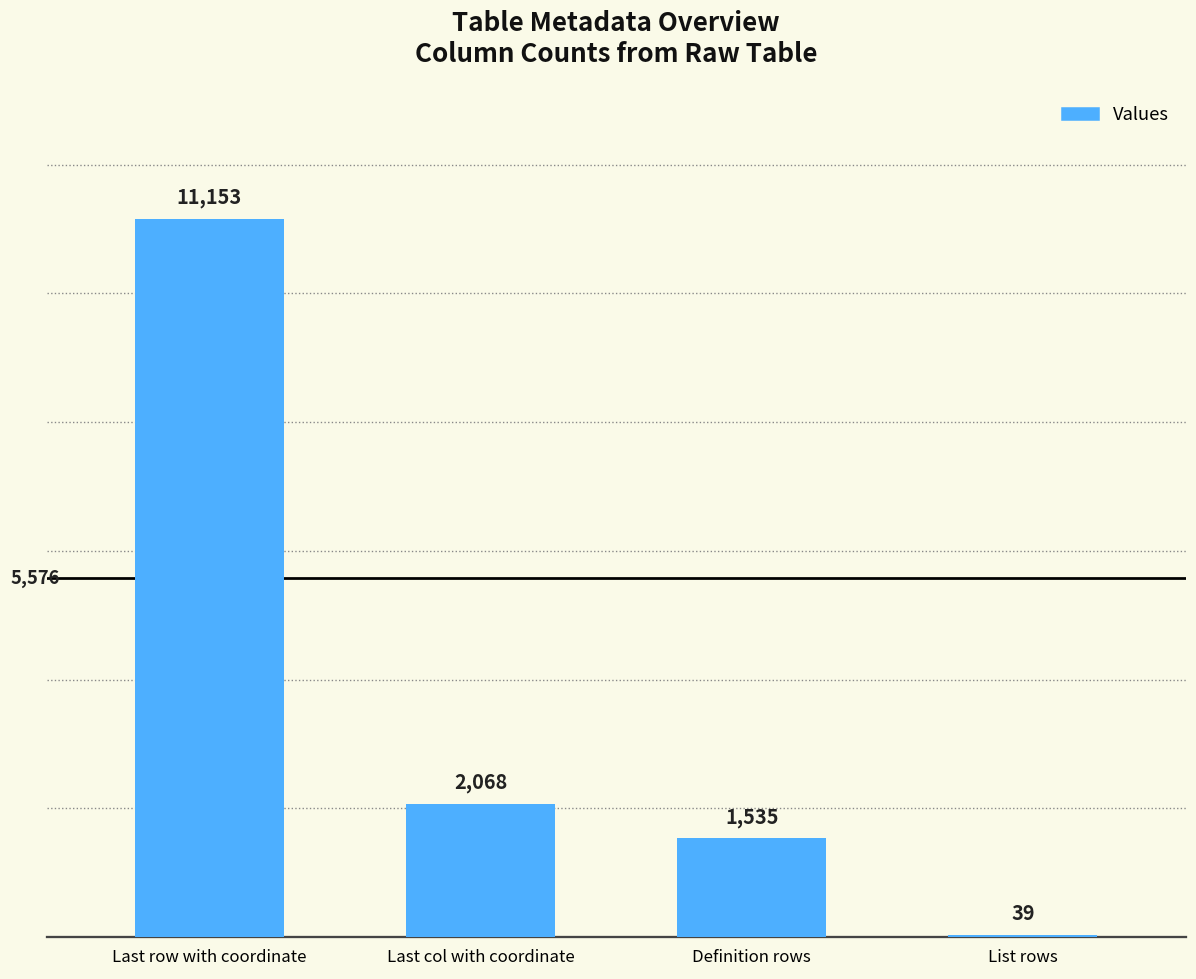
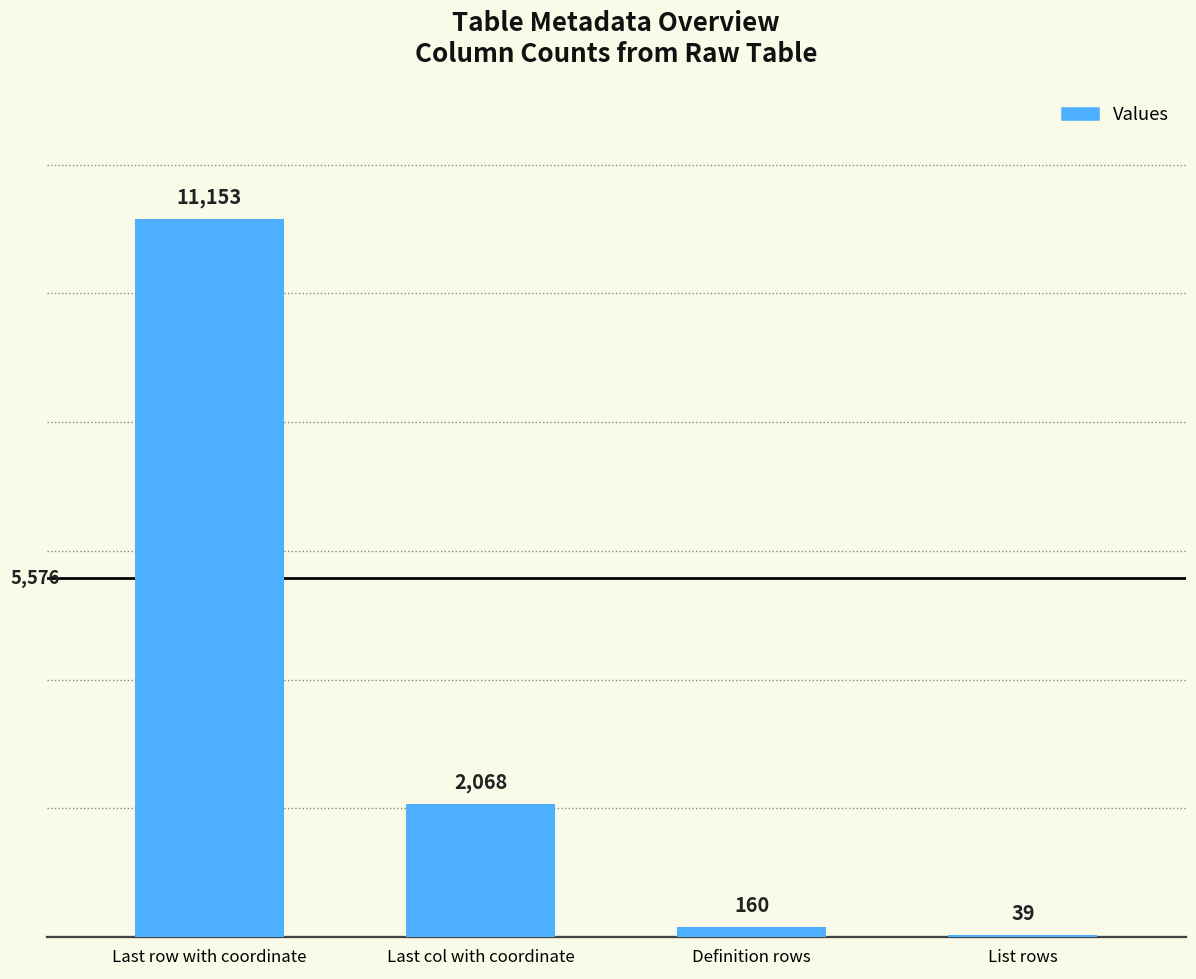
Definition rows: 1,535 -> 160
